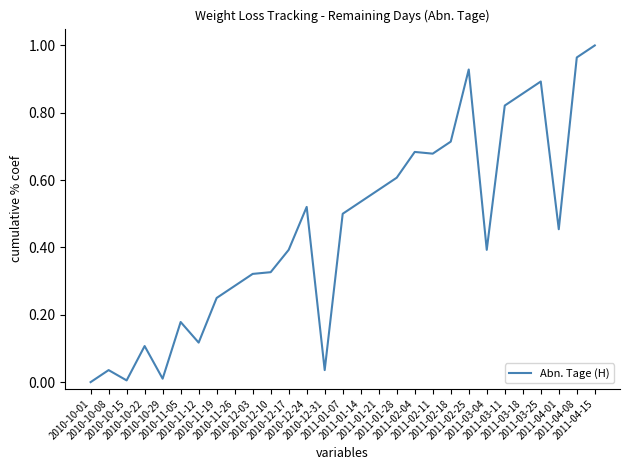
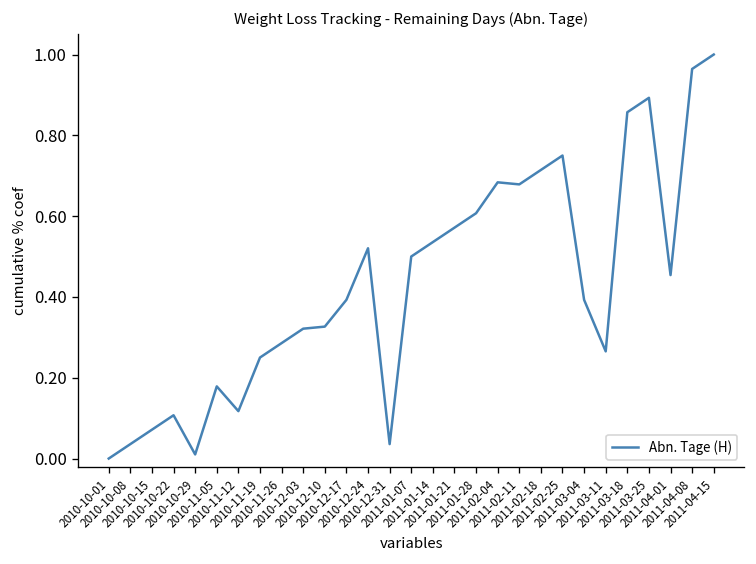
2010-10-15: 0.01 -> 0.07
2011-02-25: 0.93 -> 0.75
2011-03-11: 0.82 -> 0.27
